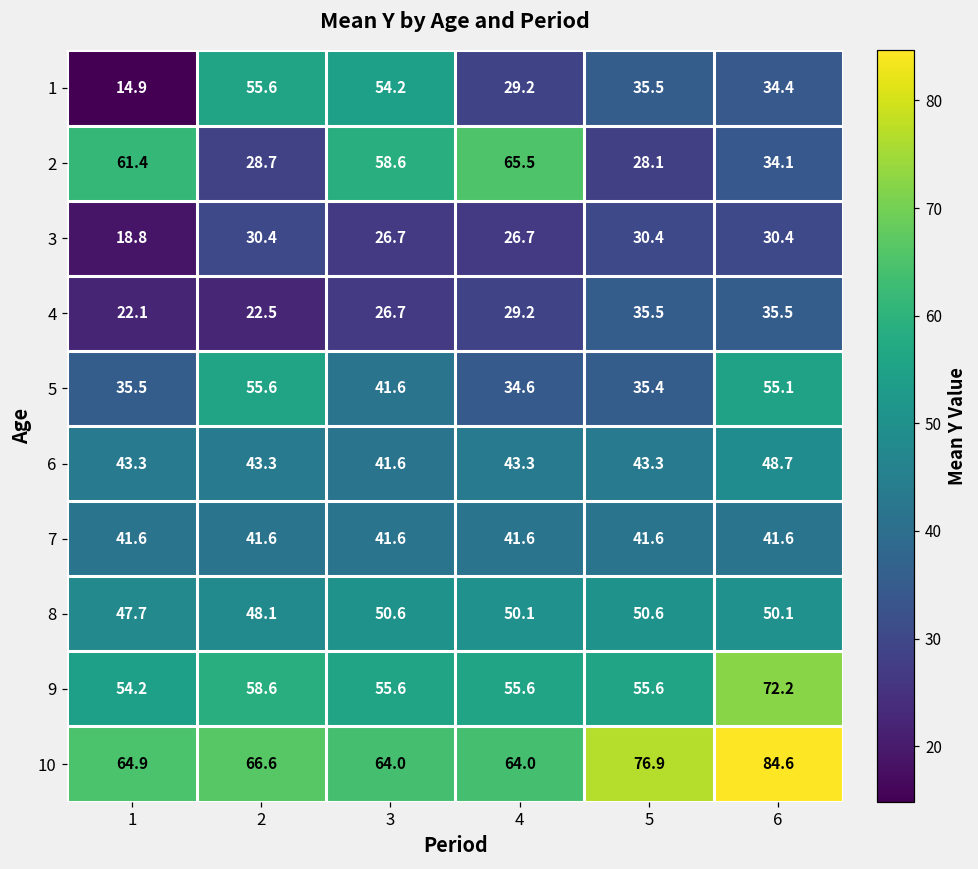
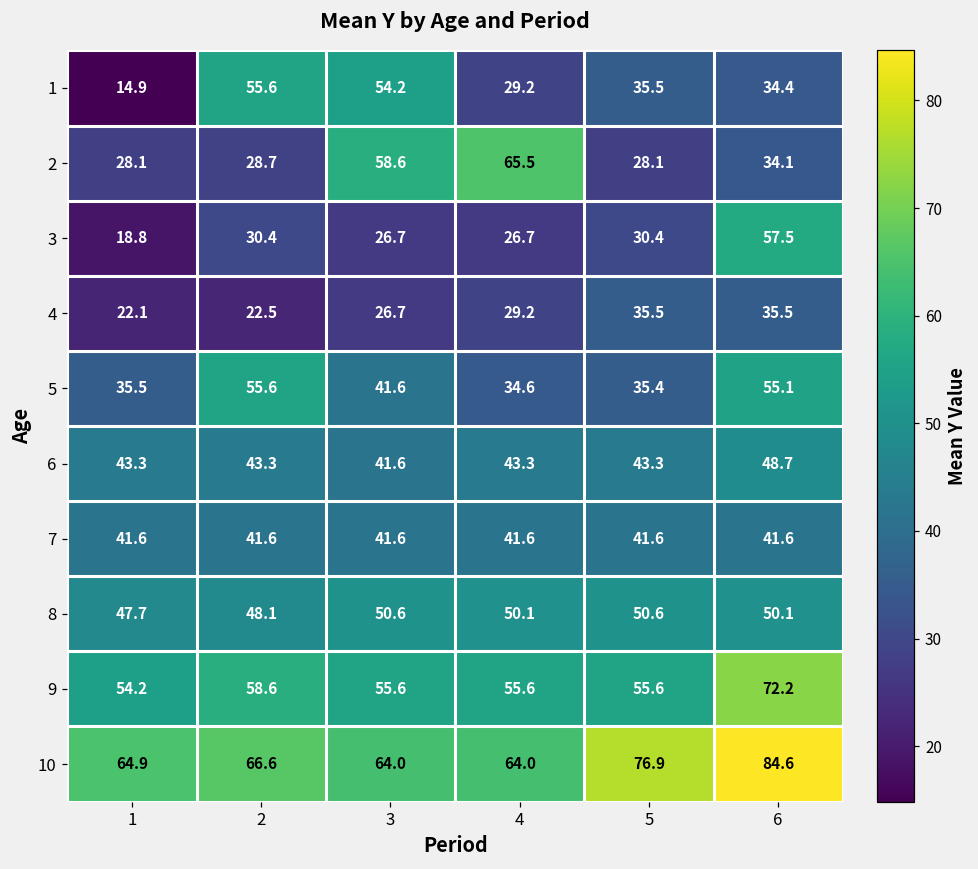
2, 1: 61.4 -> 28.1
3, 6: 30.4 -> 57.5
